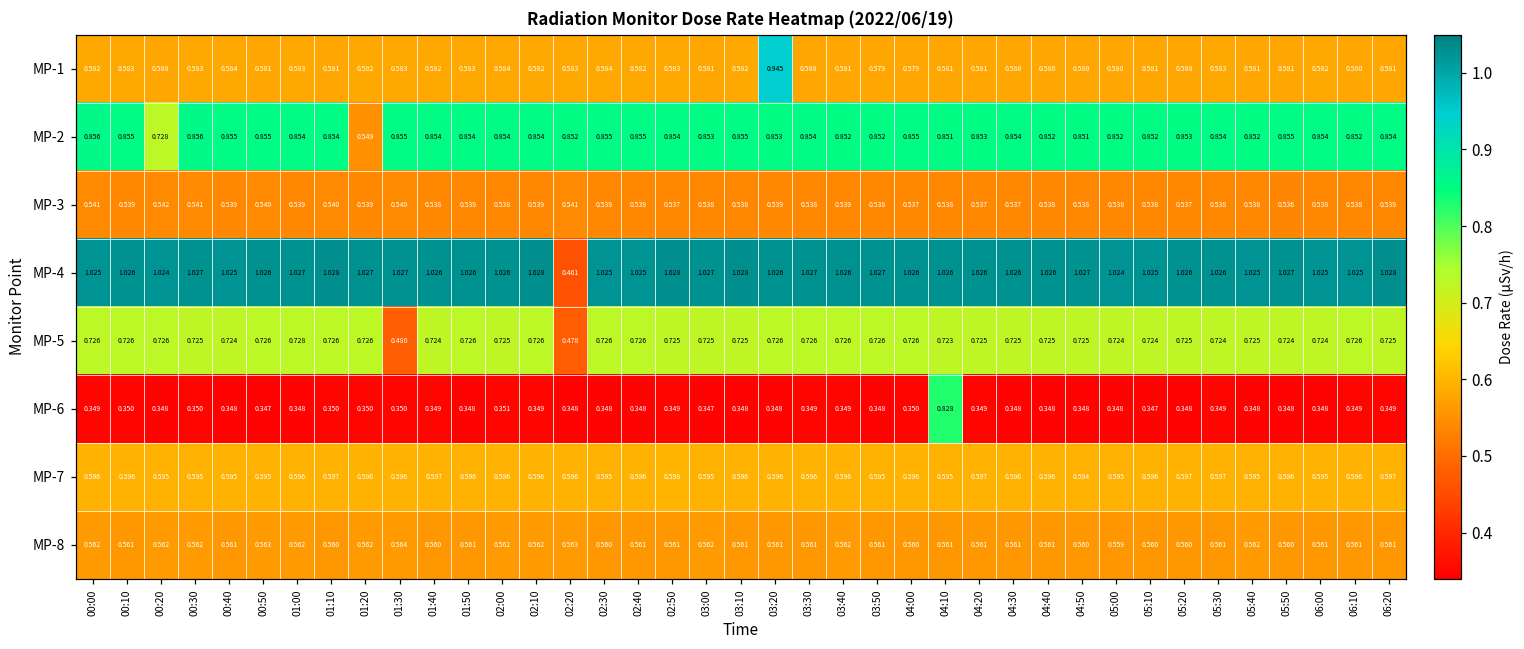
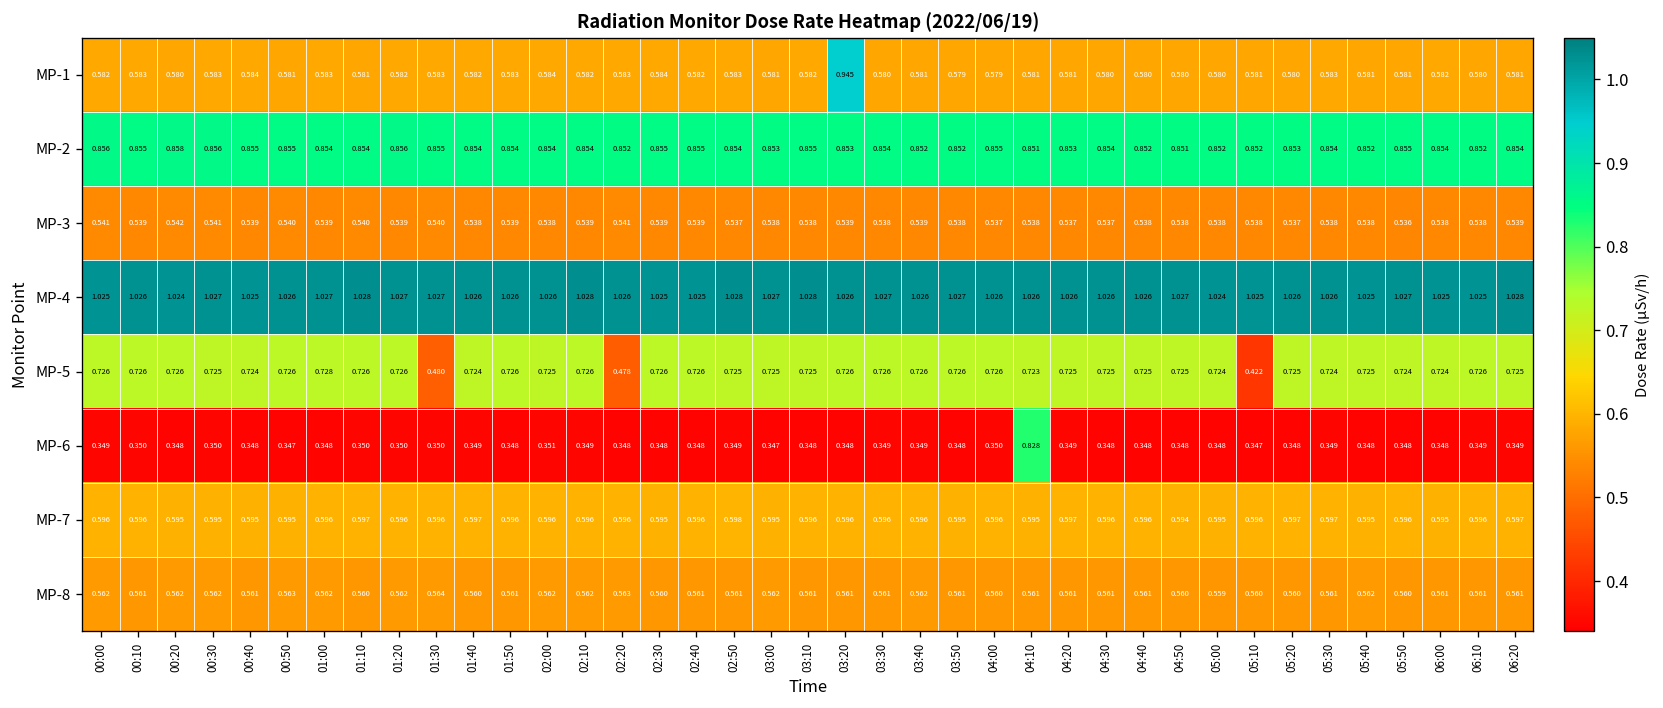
MP-2, 00:20: 0.728 -> 0.858
MP-2, 01:20: 0.549 -> 0.856
MP-4, 02:20: 0.461 -> 1.026
MP-5, 05:10: 0.724 -> 0.422
